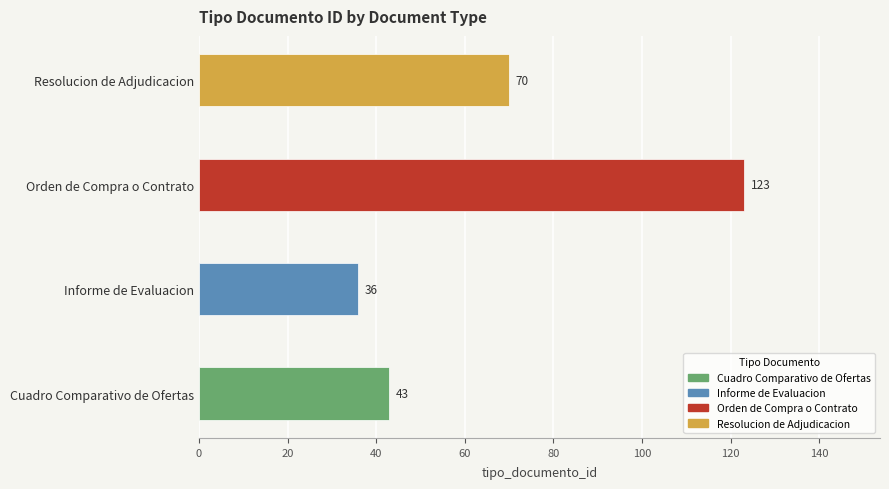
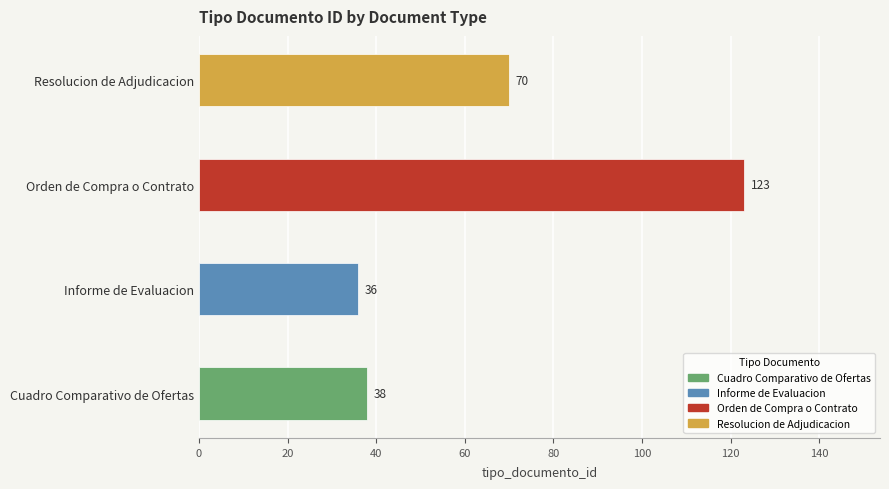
Cuadro Comparativo de Ofertas: 43 -> 38
